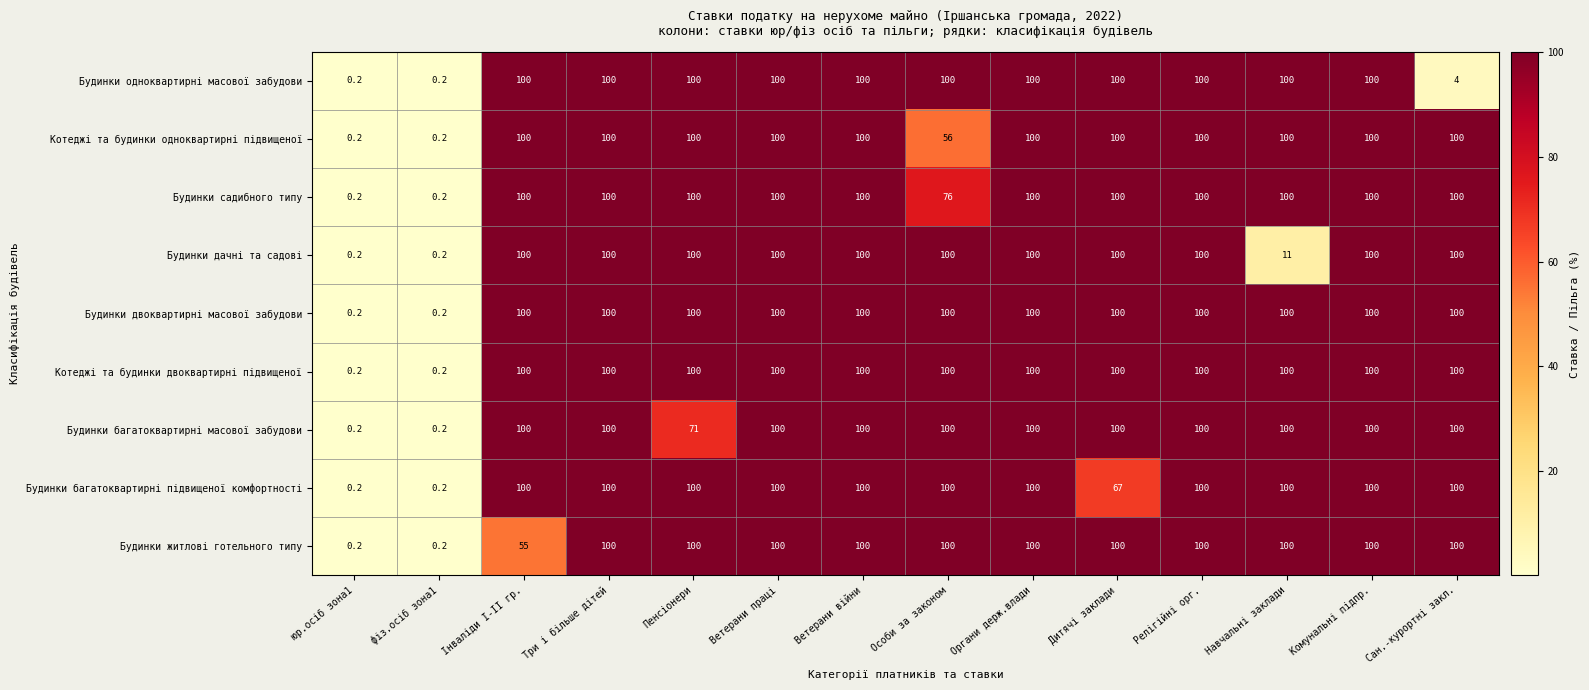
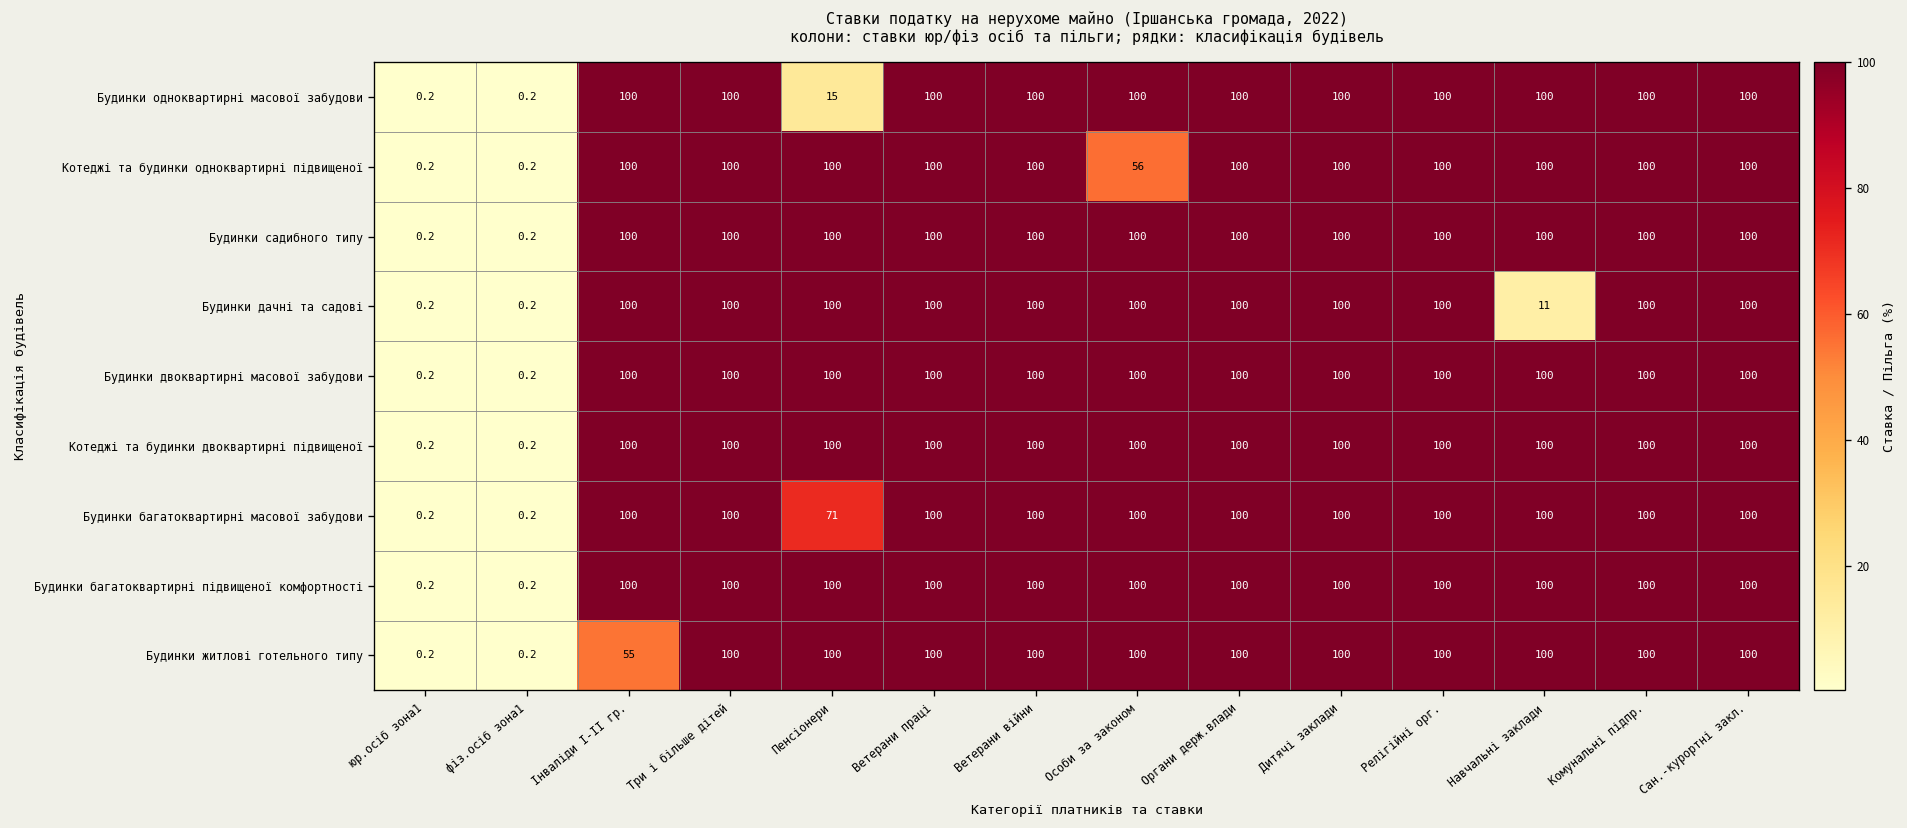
Будинки одноквартирні масової забудови, Пенсіонери: 100 -> 15
Будинки одноквартирні масової забудови, Сан.-курортні закл.: 4 -> 100
Будинки садибного типу, Особи за законом: 76 -> 100
Будинки багатоквартирні підвищеної комфортності, Дитячі заклади: 67 -> 100
